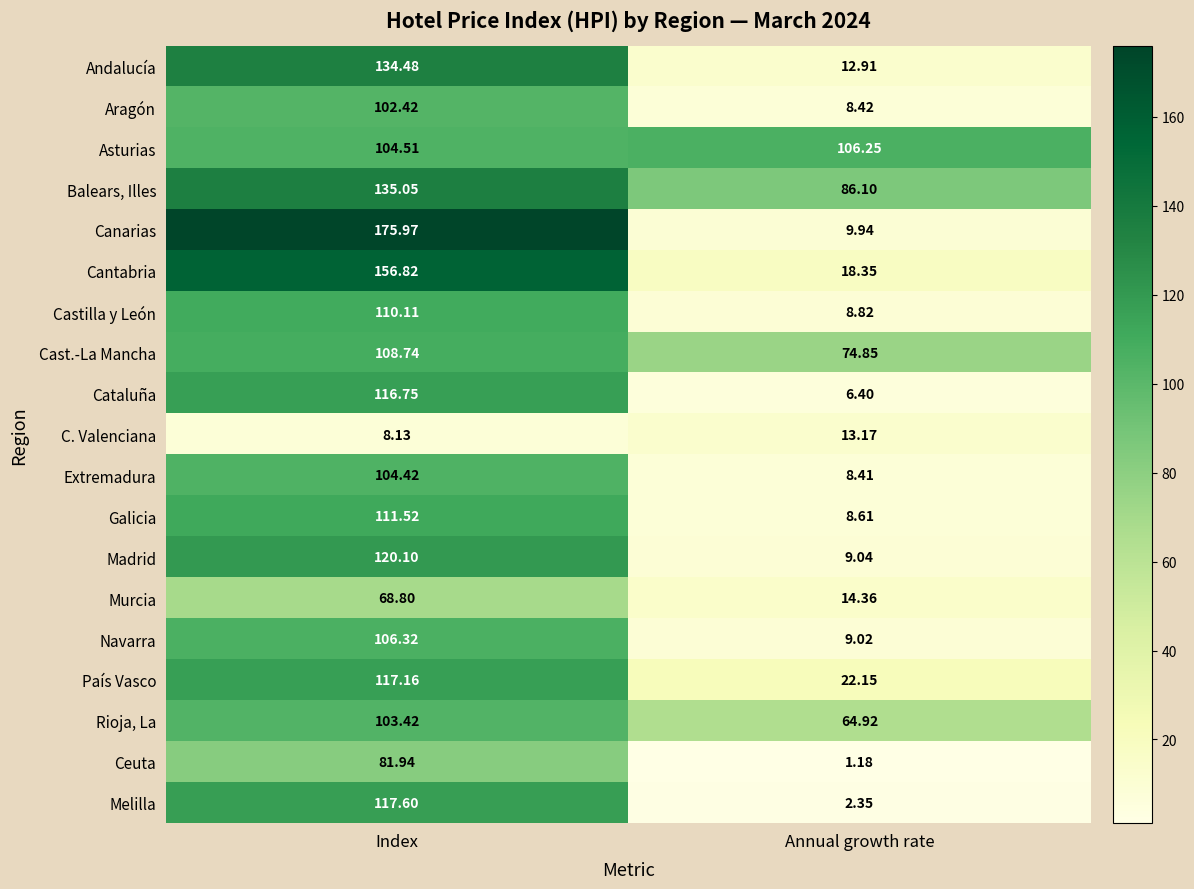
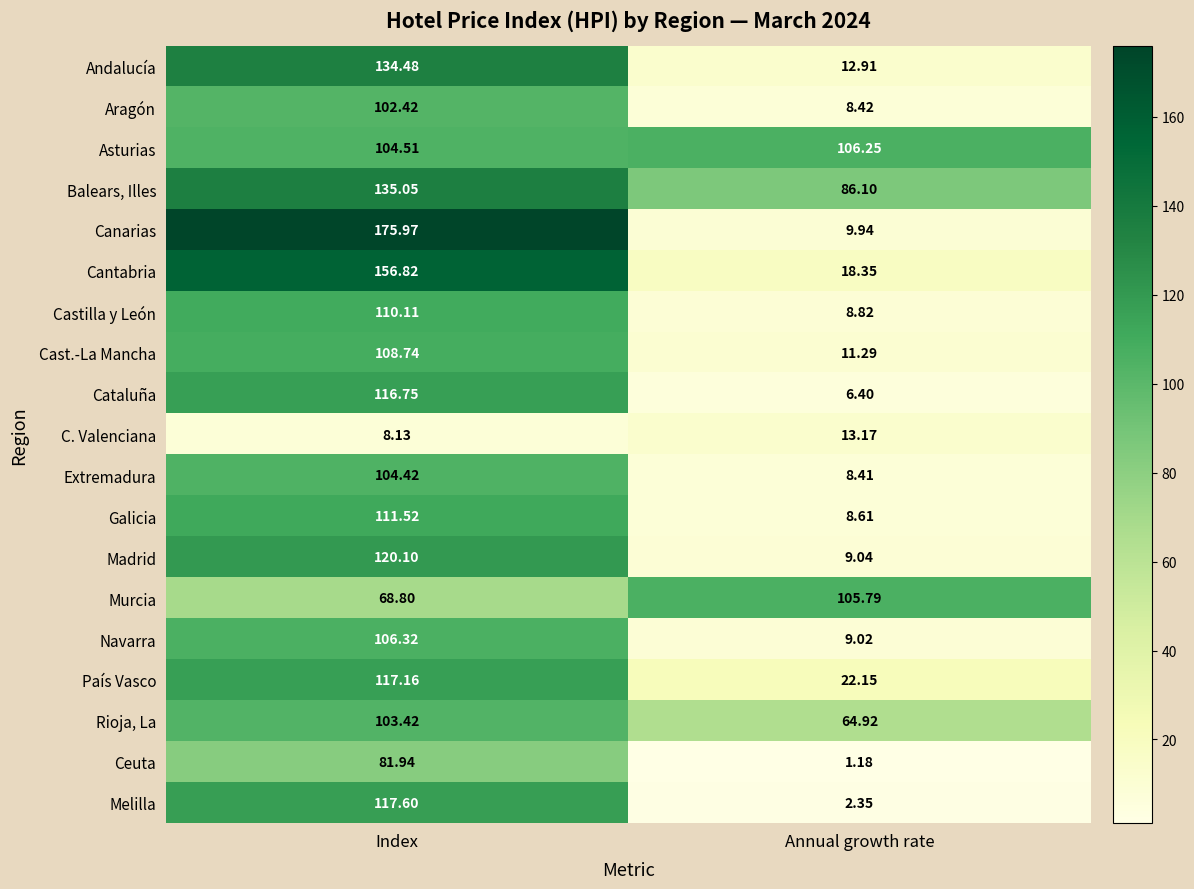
Cast.-La Mancha, Annual growth rate: 74.85 -> 11.29
Murcia, Annual growth rate: 14.36 -> 105.79
